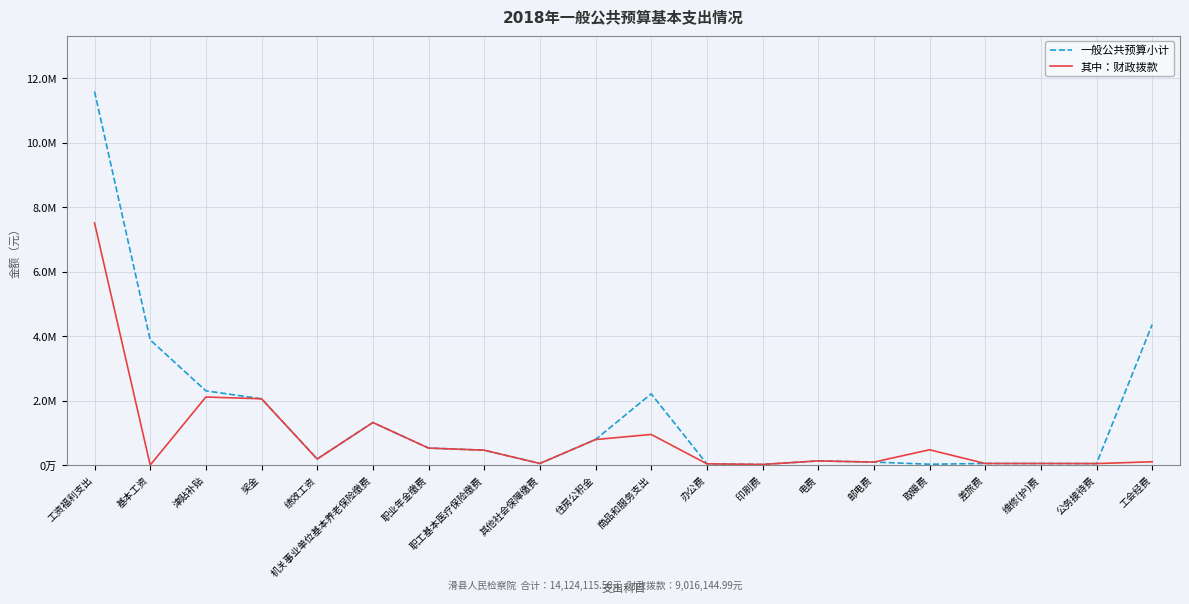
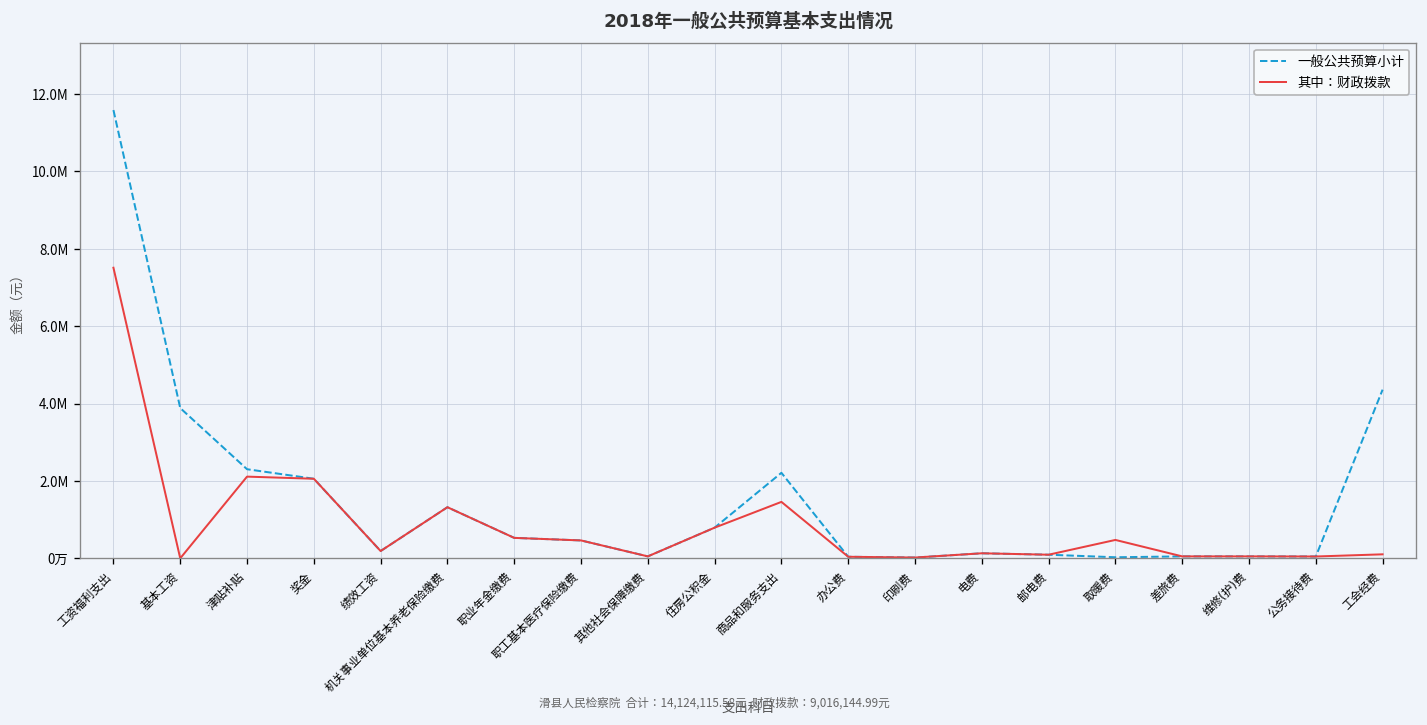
其中：财政拨款, 商品和服务支出: 1000000 -> 1500000
